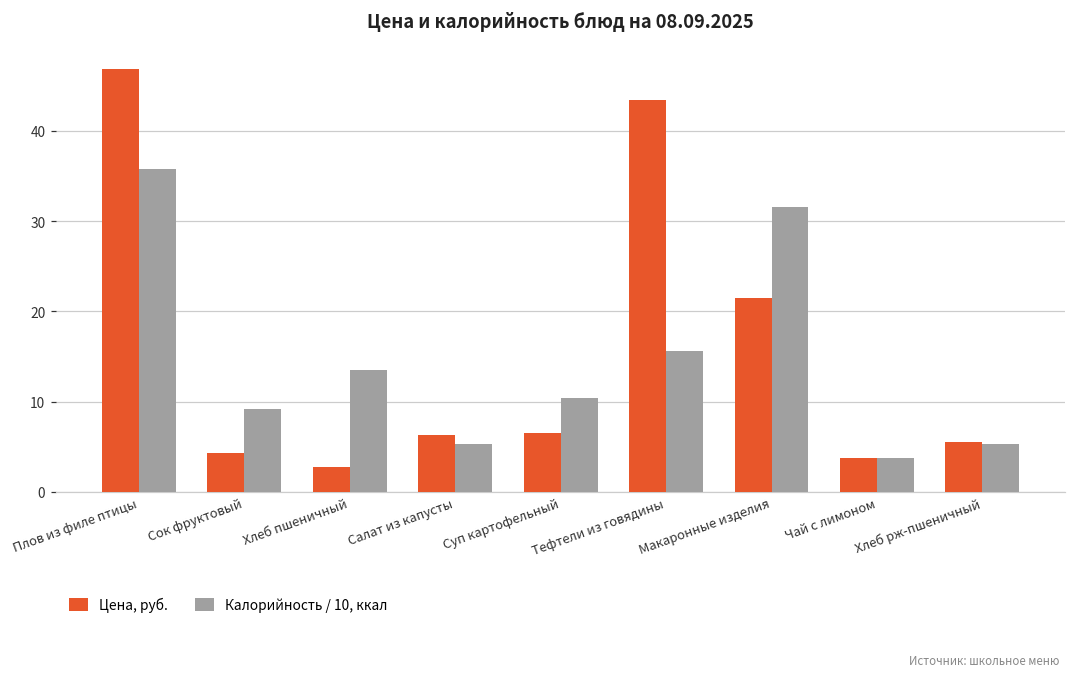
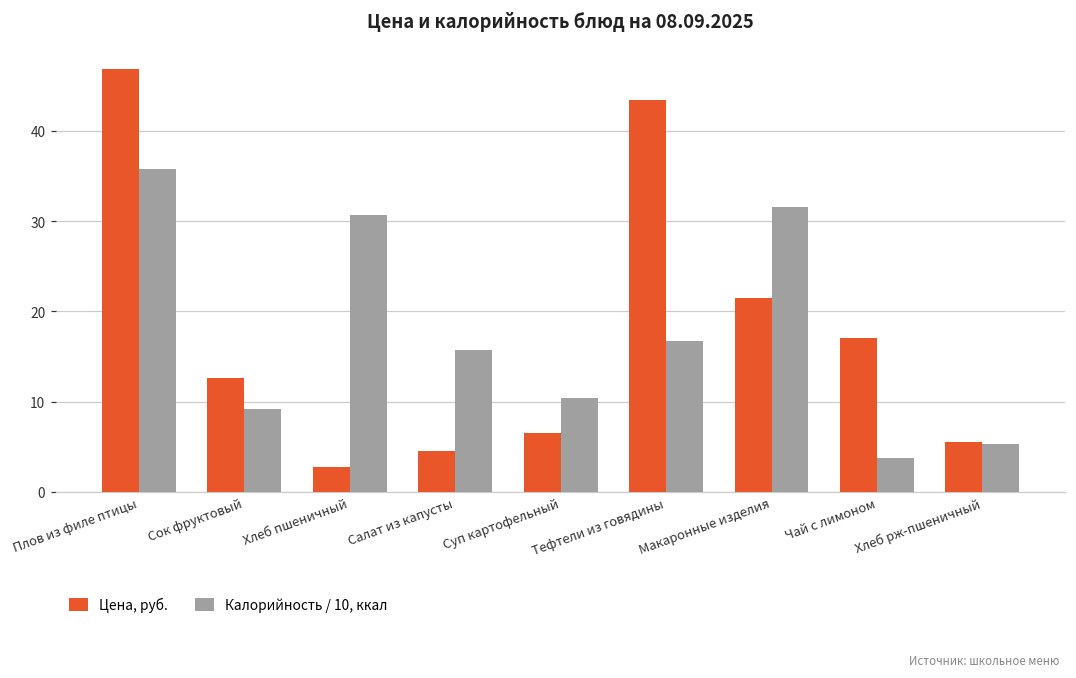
Цена, руб., Сок фруктовый: 4 -> 13
Калорийность / 10, ккал, Хлеб пшеничный: 14 -> 31
Цена, руб., Салат из капусты: 6 -> 4
Калорийность / 10, ккал, Салат из капусты: 5 -> 16
Калорийность / 10, ккал, Тефтели из говядины: 16 -> 17
Цена, руб., Чай с лимоном: 4 -> 17
